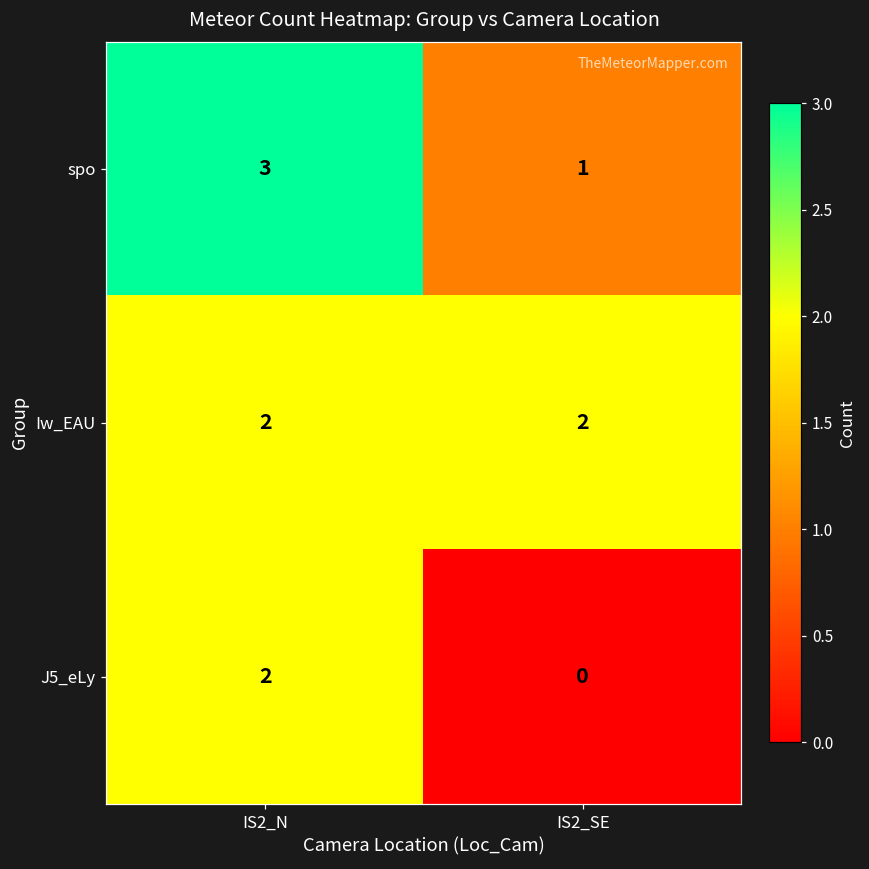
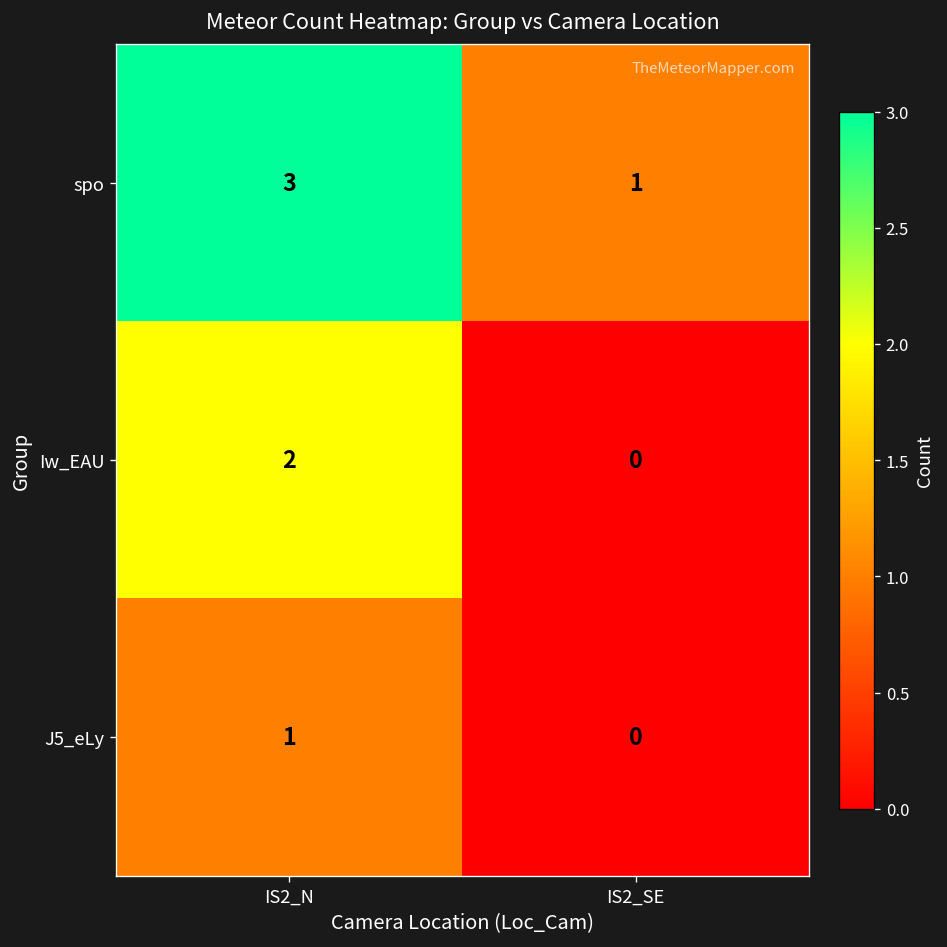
Iw_EAU, IS2_SE: 2 -> 0
J5_eLy, IS2_N: 2 -> 1
